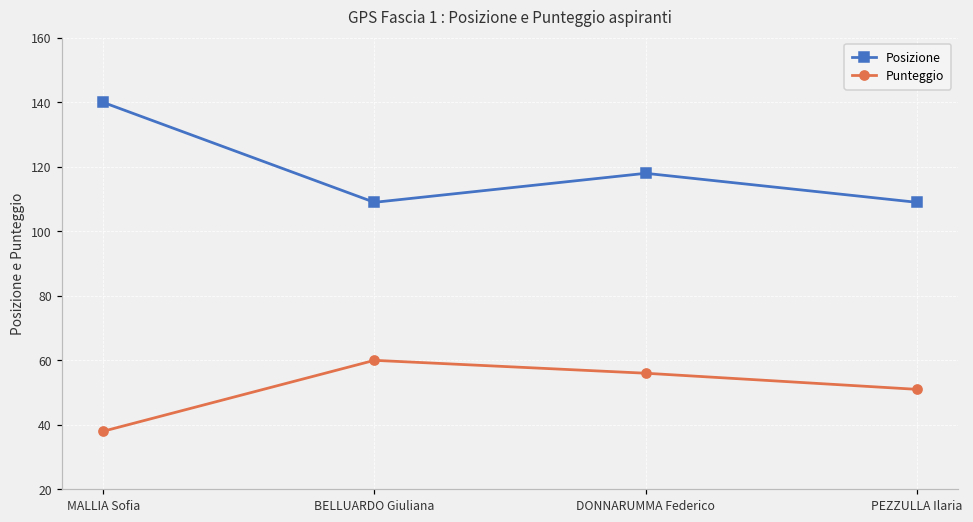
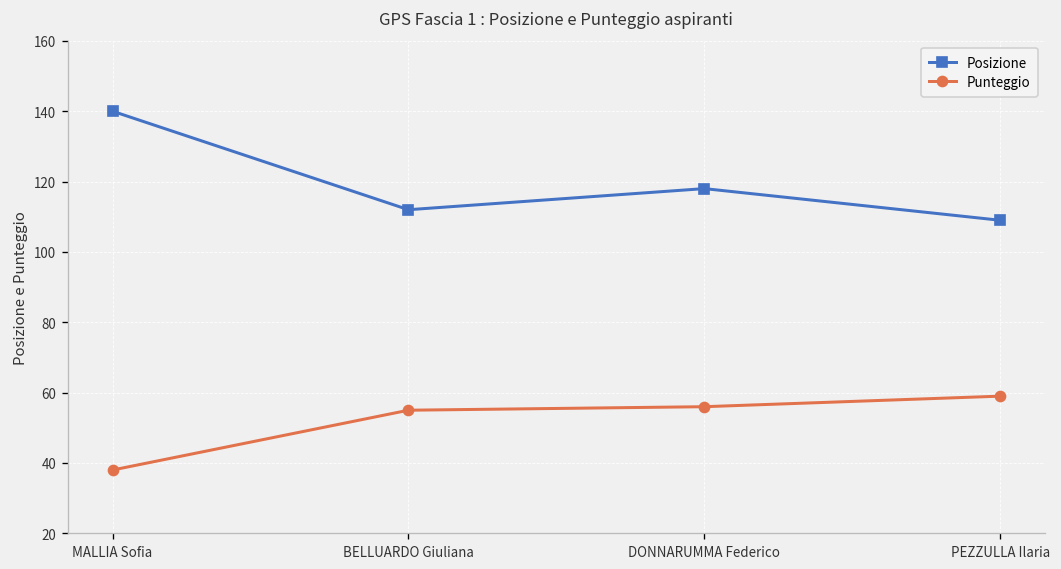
Posizione, BELLUARDO Giuliana: 109 -> 112
Punteggio, BELLUARDO Giuliana: 60 -> 55
Punteggio, PEZZULLA Ilaria: 51 -> 59
